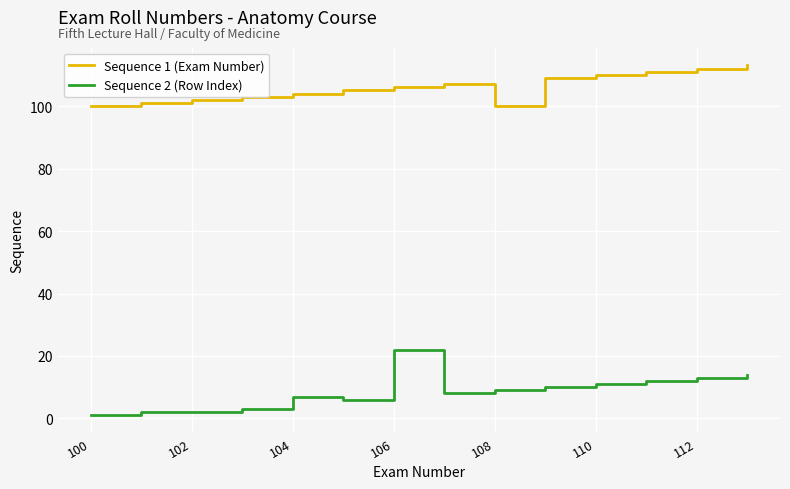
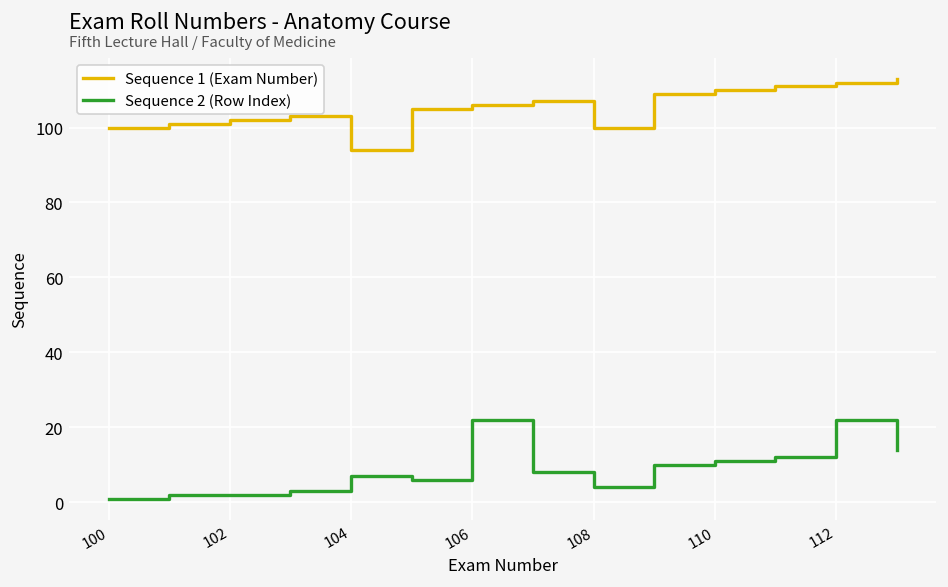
Sequence 1 (Exam Number), 104: 104 -> 94
Sequence 2 (Row Index), 108: 9 -> 4
Sequence 2 (Row Index), 112: 13 -> 22
